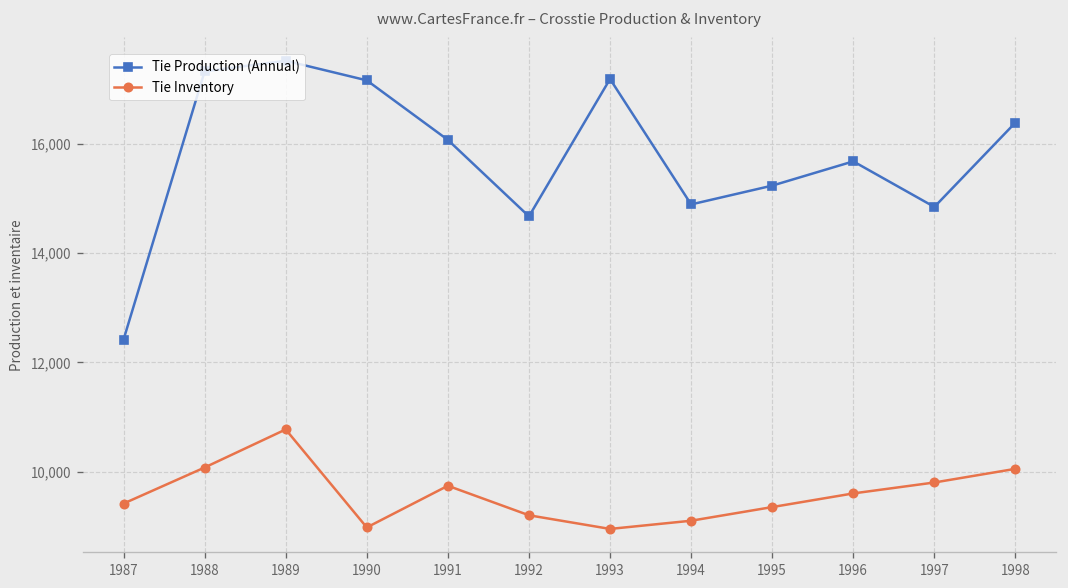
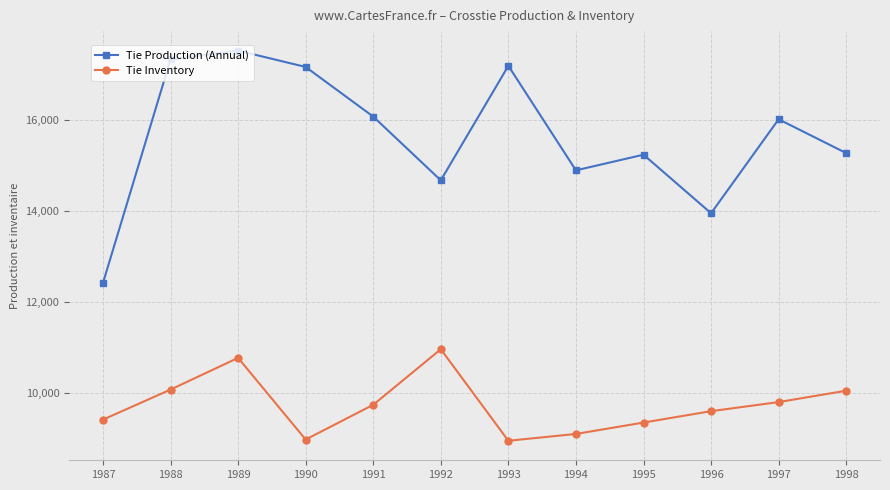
Tie Inventory, 1992: 9,200 -> 11,000
Tie Production (Annual), 1996: 15,700 -> 13,900
Tie Production (Annual), 1997: 14,800 -> 16,000
Tie Production (Annual), 1998: 16,400 -> 15,300
